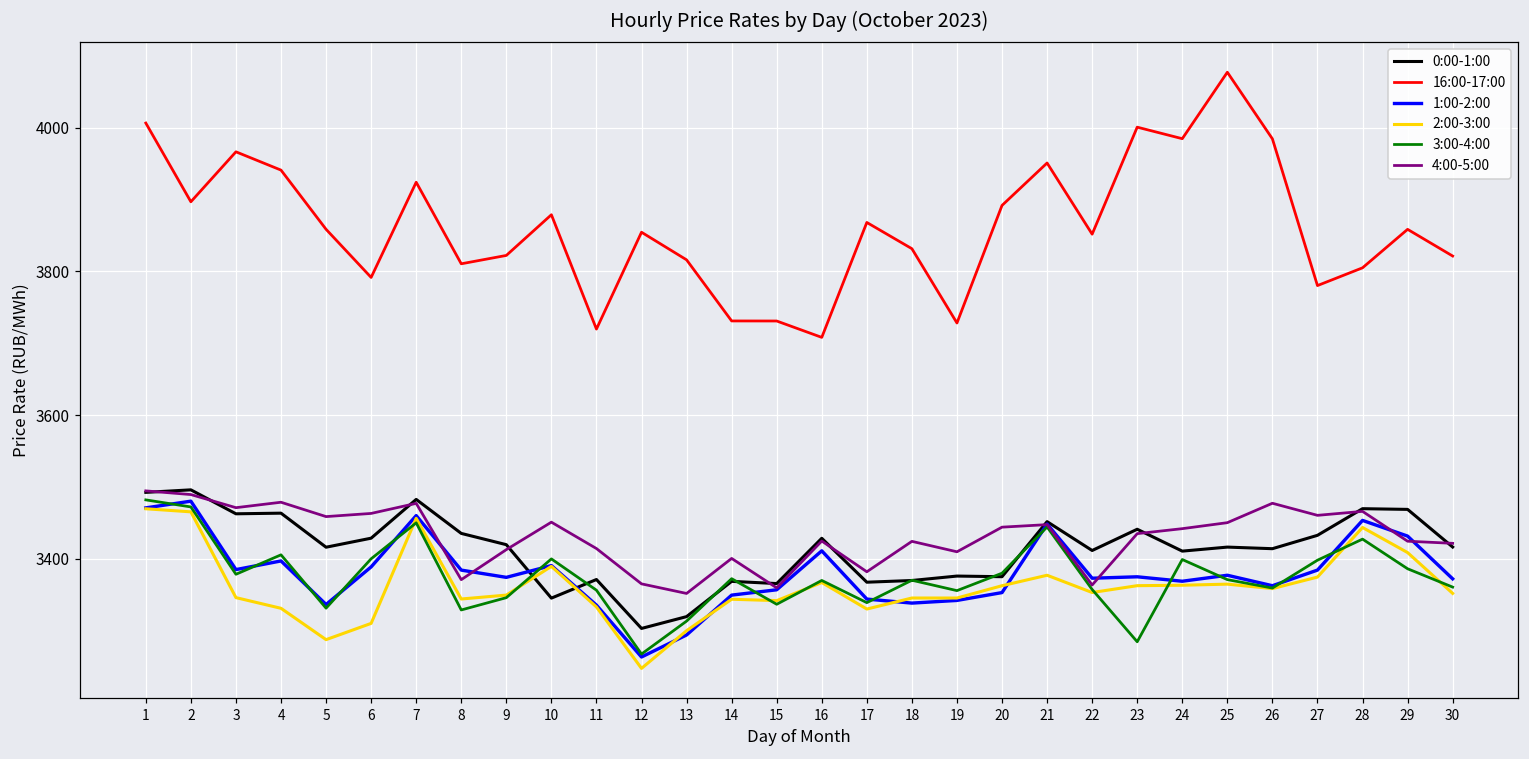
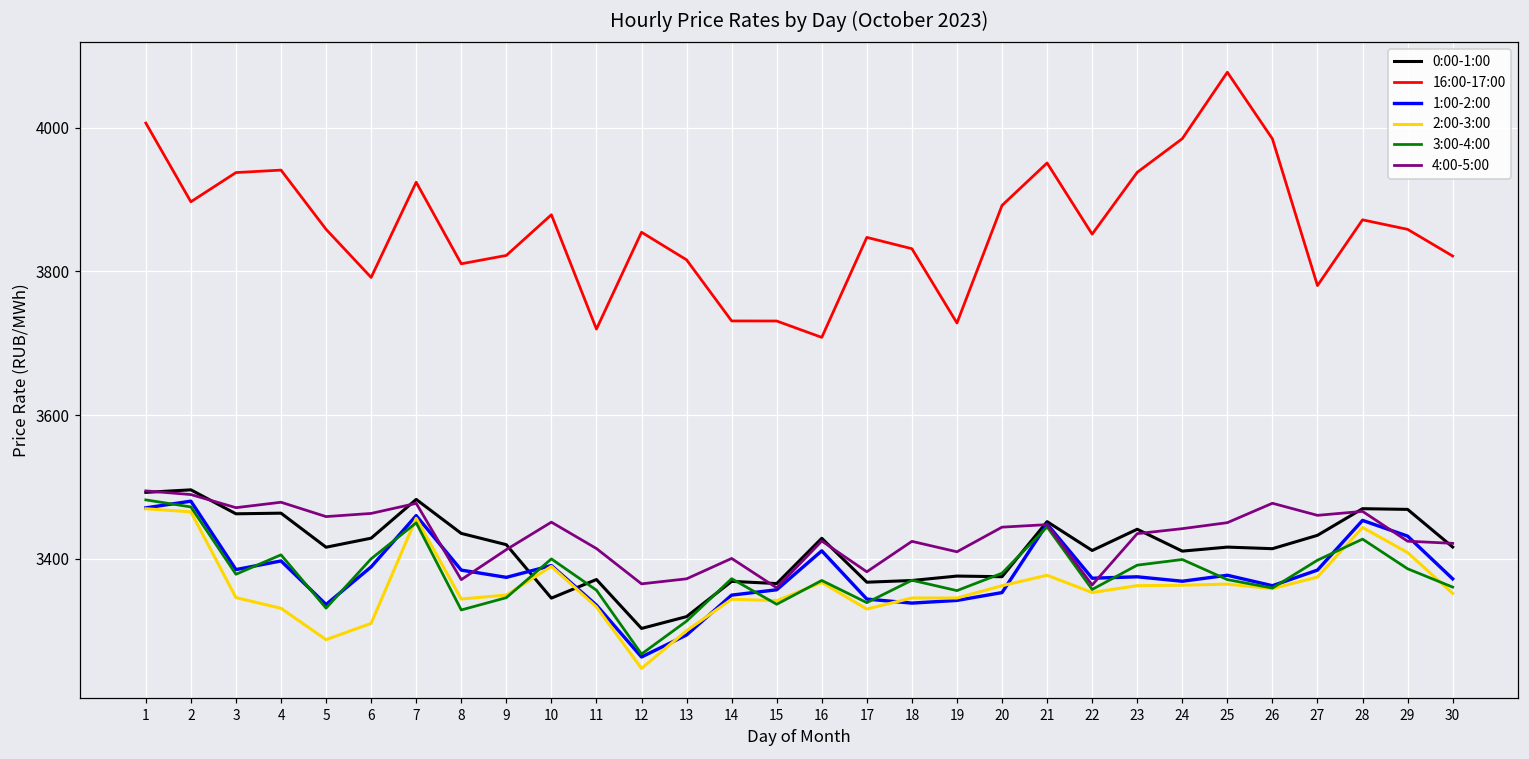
16:00-17:00, 3: 3970 -> 3940
4:00-5:00, 13: 3350 -> 3370
16:00-17:00, 17: 3870 -> 3850
16:00-17:00, 23: 4000 -> 3940
3:00-4:00, 23: 3280 -> 3390
16:00-17:00, 28: 3810 -> 3870
